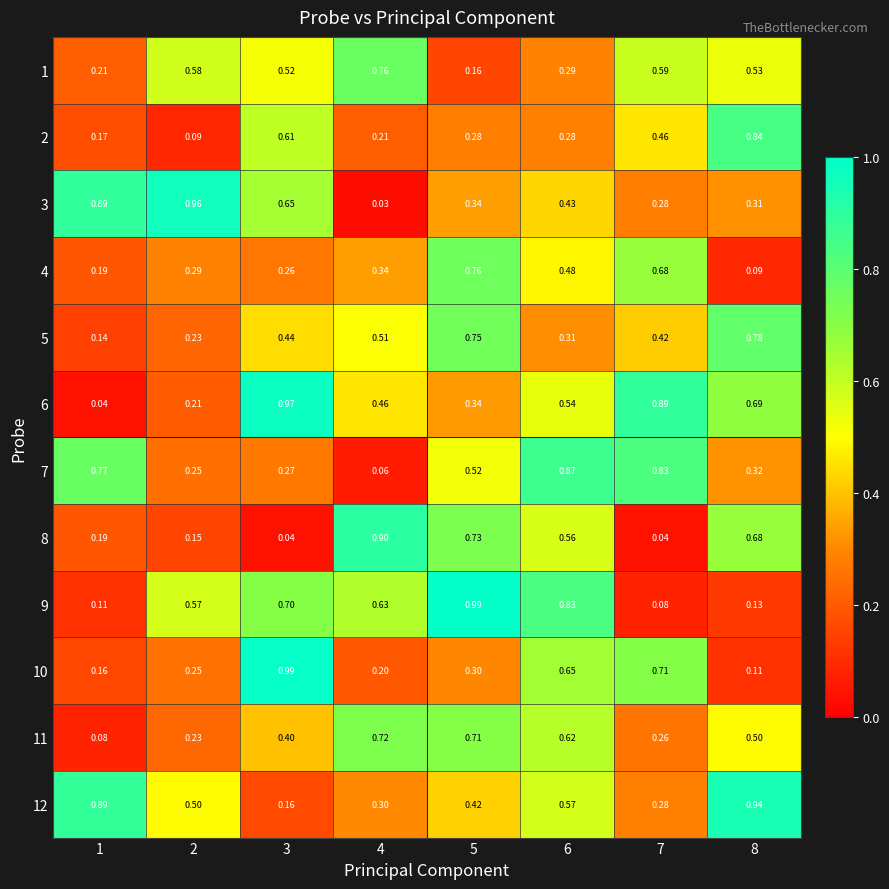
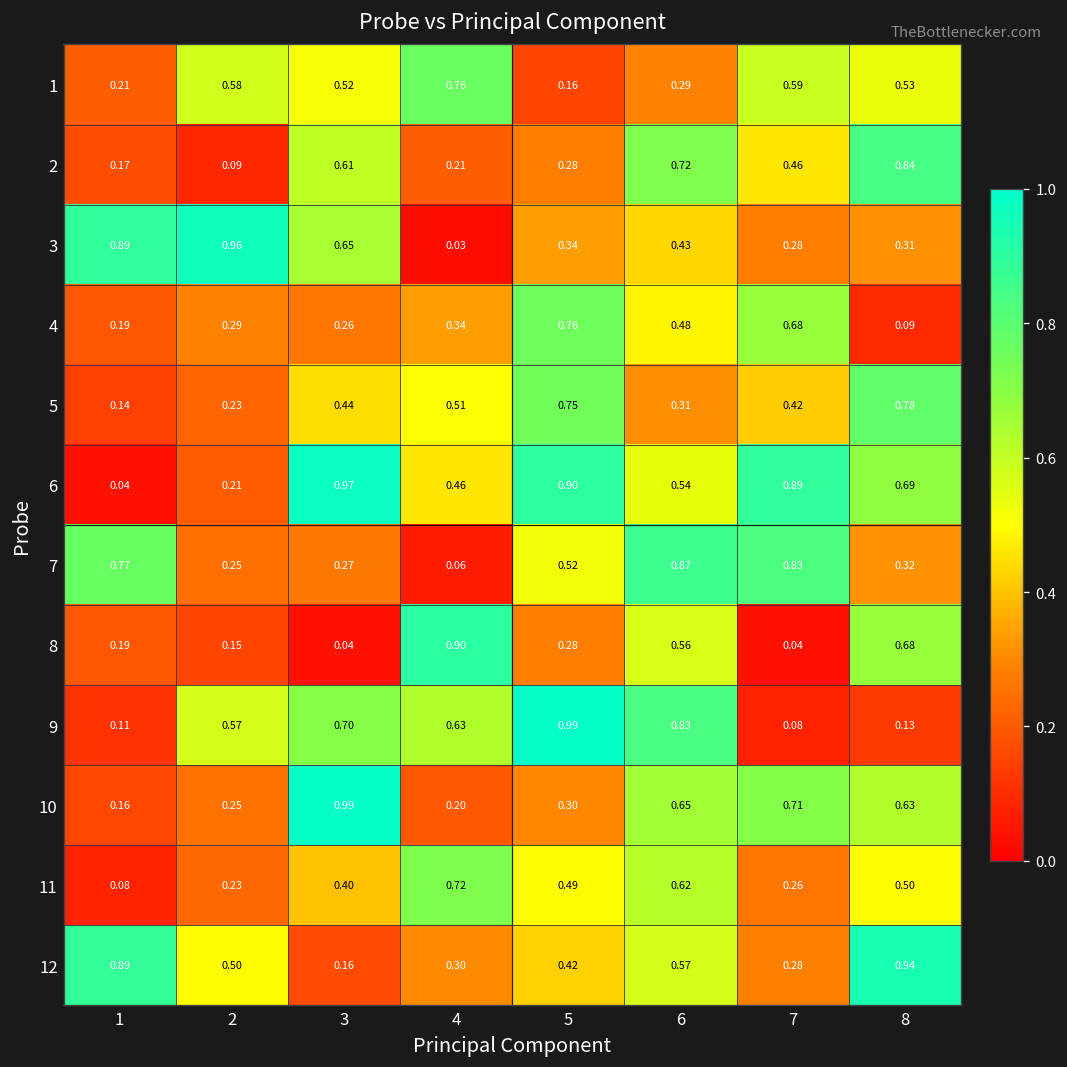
2, 6: 0.28 -> 0.72
6, 5: 0.34 -> 0.90
8, 5: 0.73 -> 0.28
10, 8: 0.11 -> 0.63
11, 5: 0.71 -> 0.49
